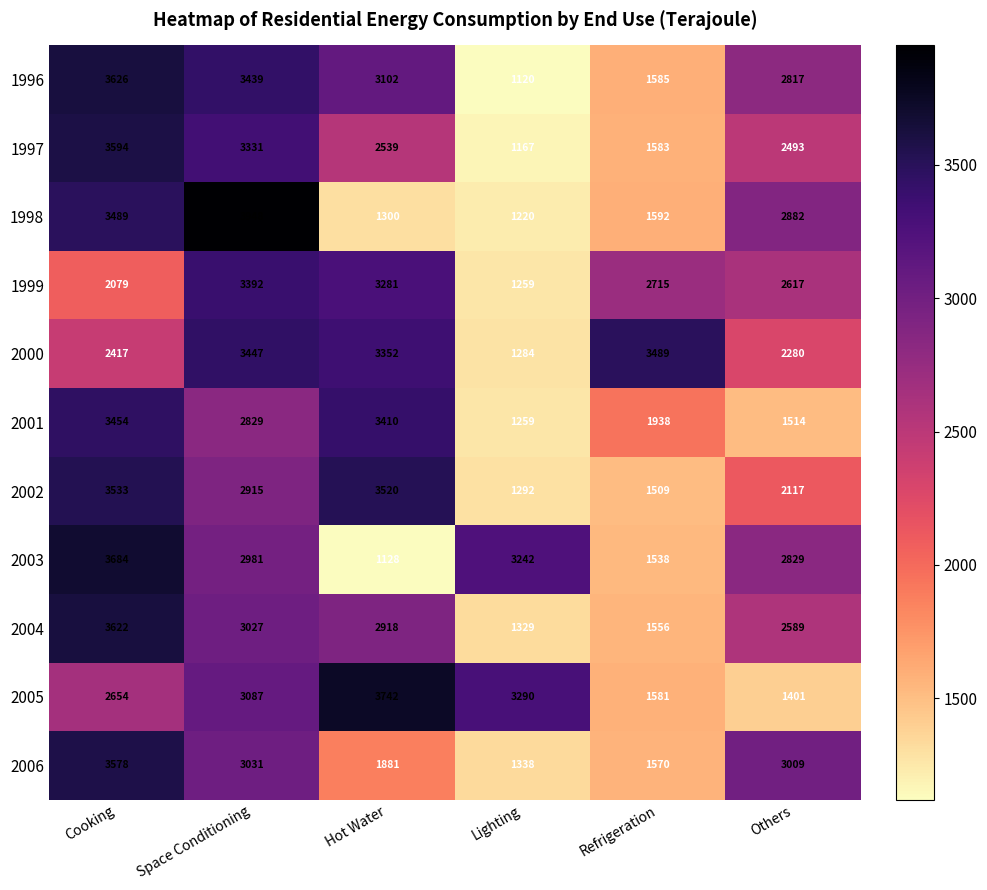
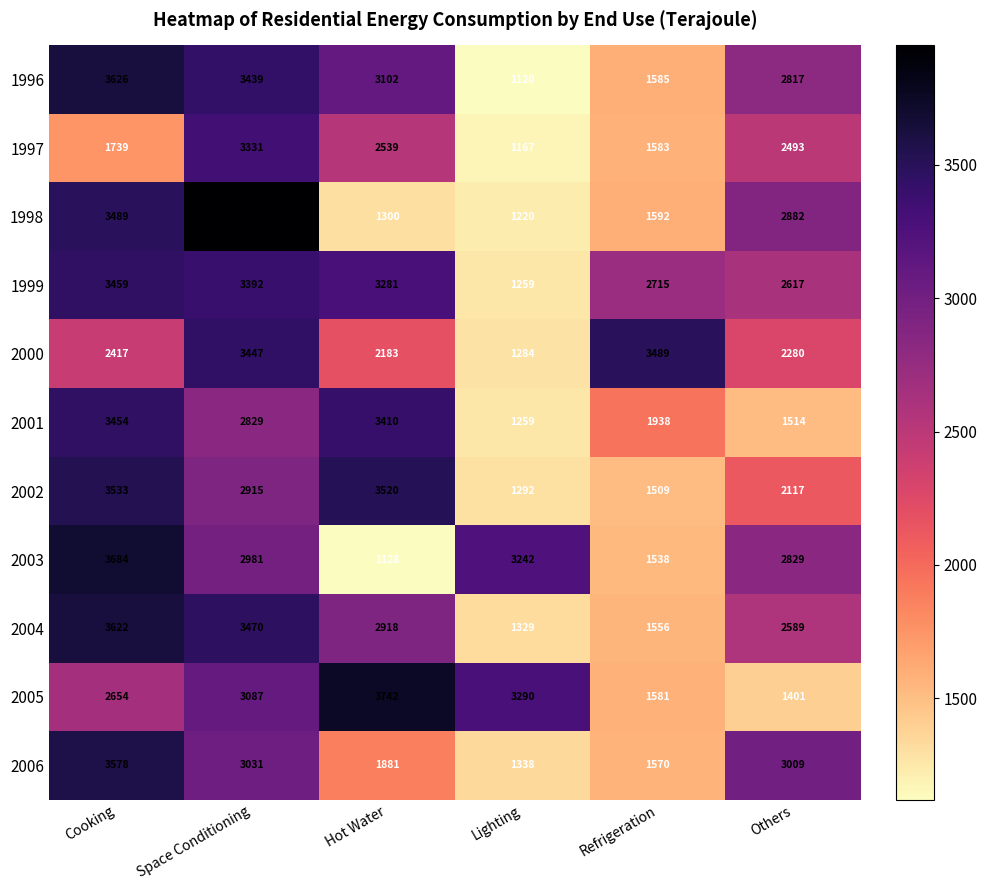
1997, Cooking: 3594 -> 1739
1999, Cooking: 2079 -> 3459
2000, Hot Water: 3352 -> 2183
2004, Space Conditioning: 3027 -> 3470
